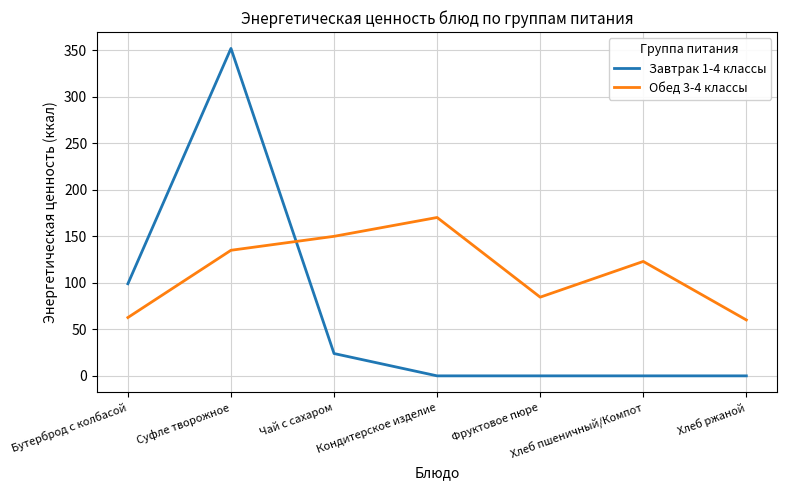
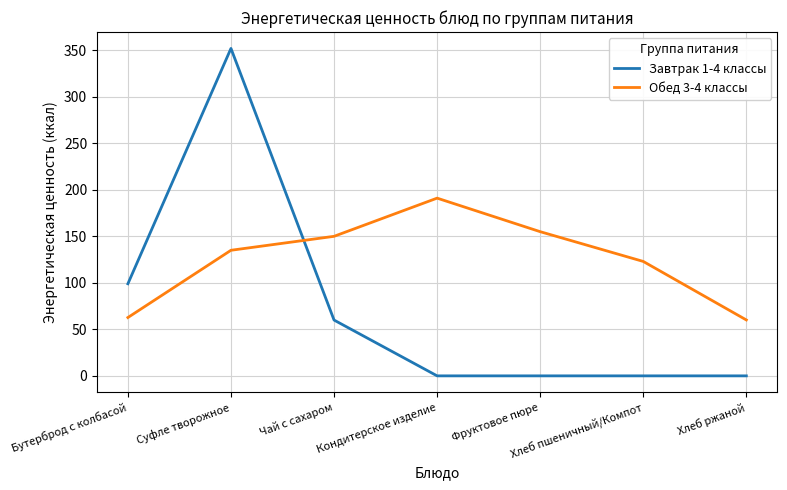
Завтрак 1-4 классы, Чай с сахаром: 20 -> 60
Обед 3-4 классы, Кондитерское изделие: 170 -> 190
Обед 3-4 классы, Фруктовое пюре: 80 -> 160
